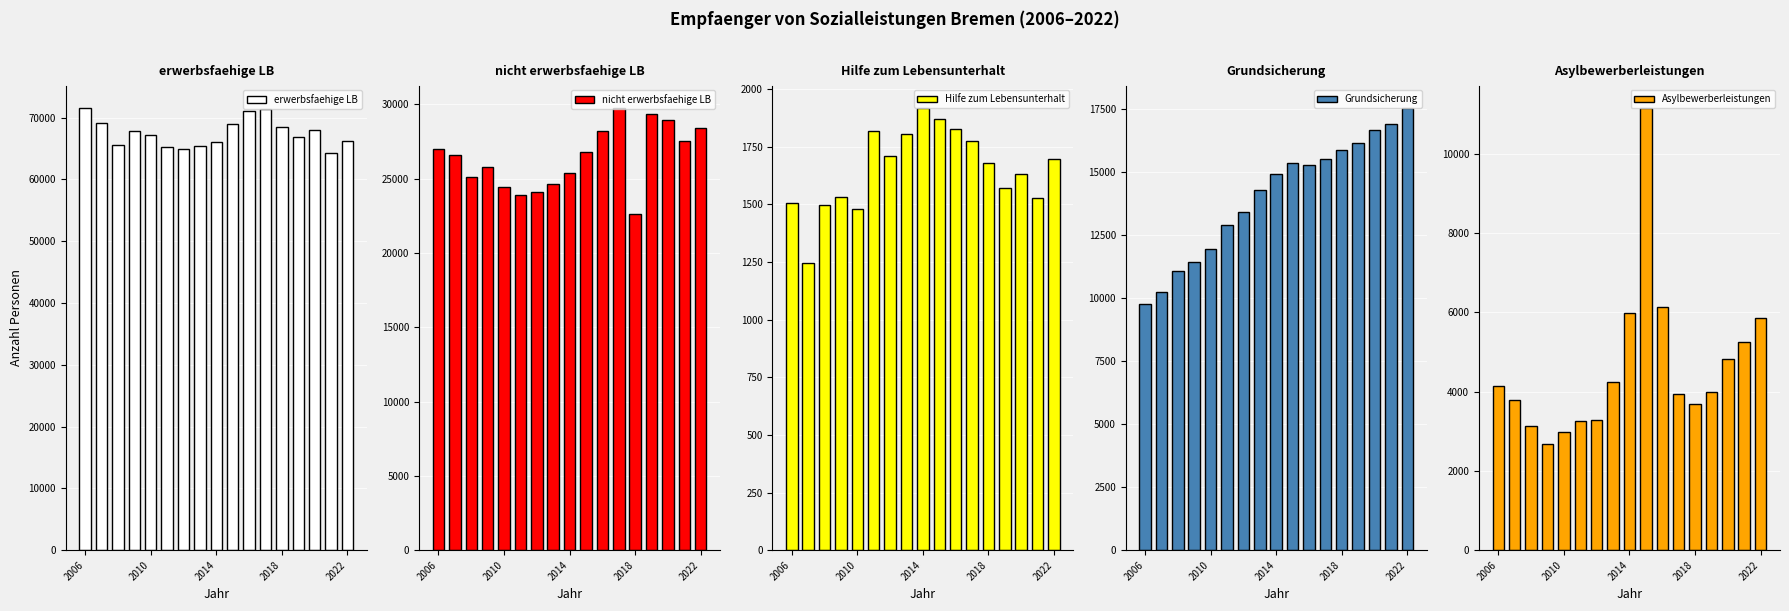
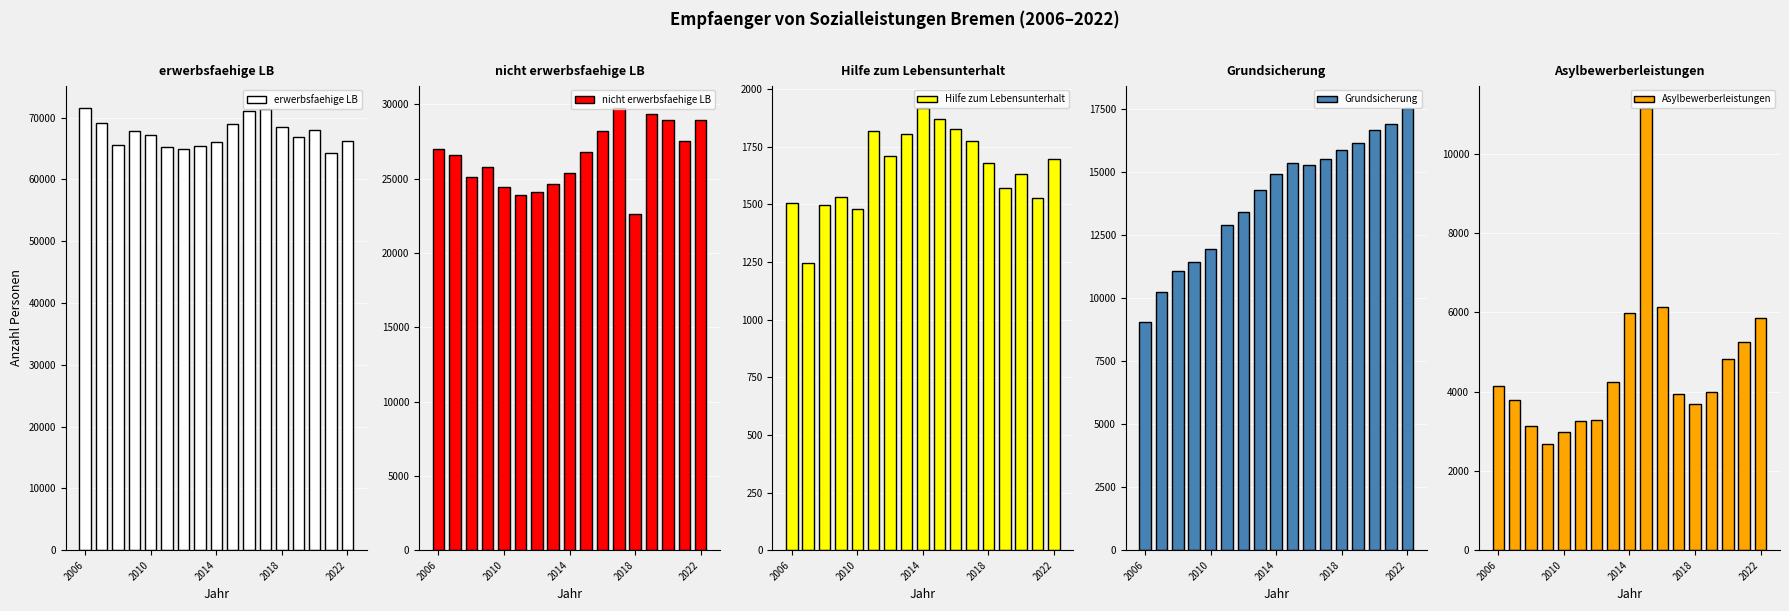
nicht erwerbsfaehige LB, 2022: 28400 -> 29000
Grundsicherung, 2006: 9800 -> 9000
